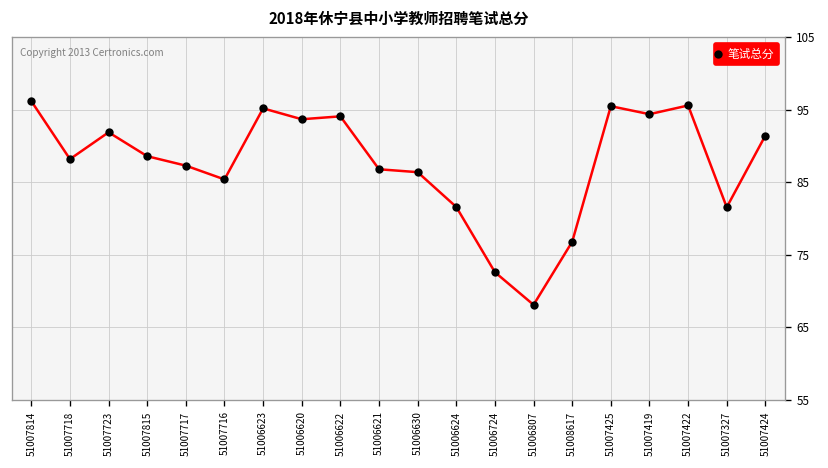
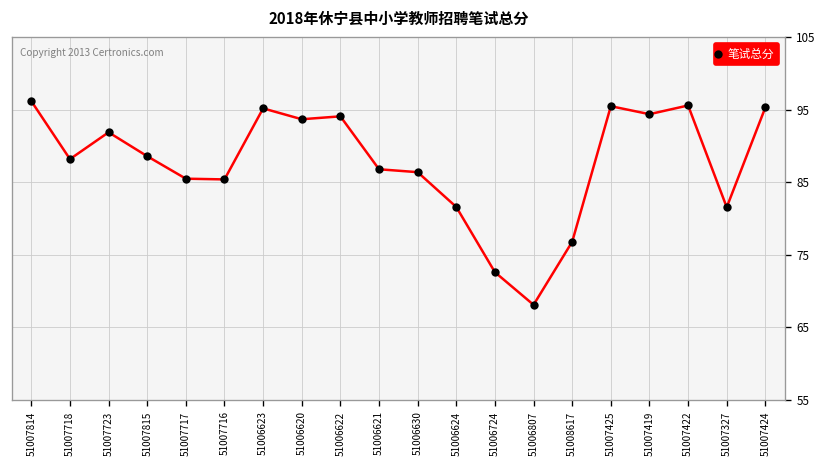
51007717: 87 -> 86
51007424: 91 -> 95
